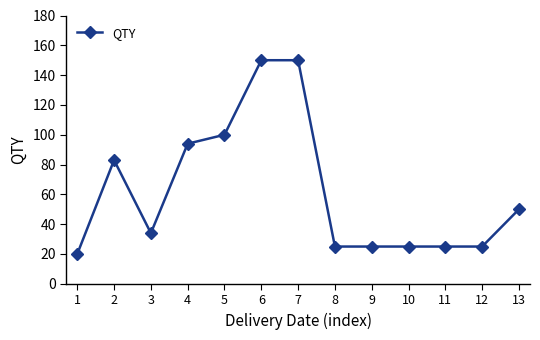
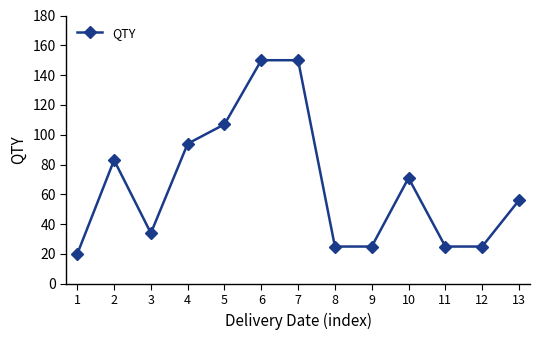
5: 100 -> 107
10: 25 -> 71
13: 50 -> 56
